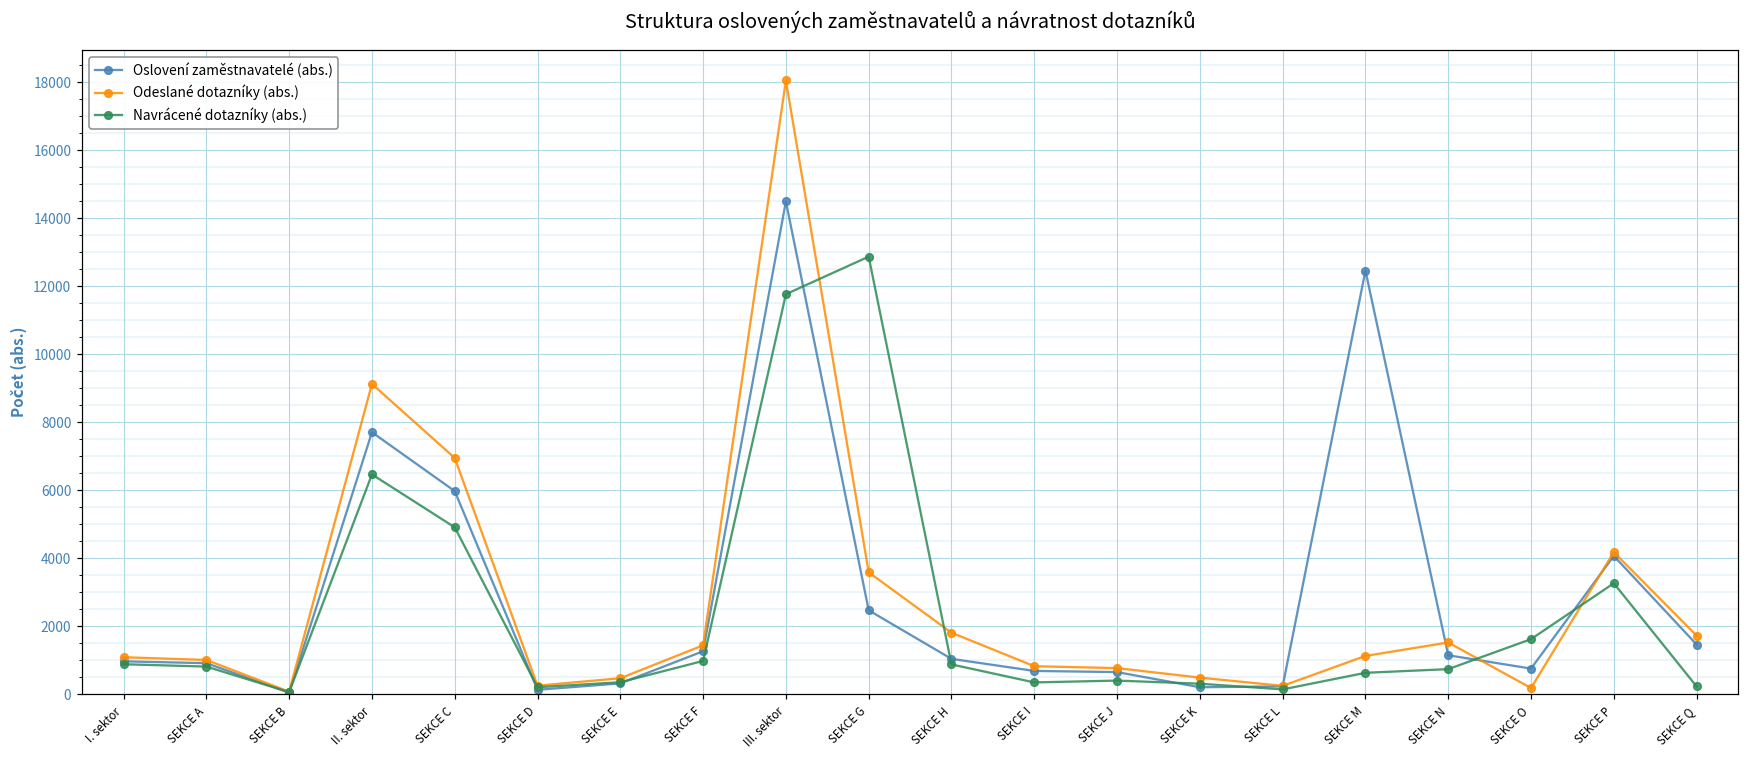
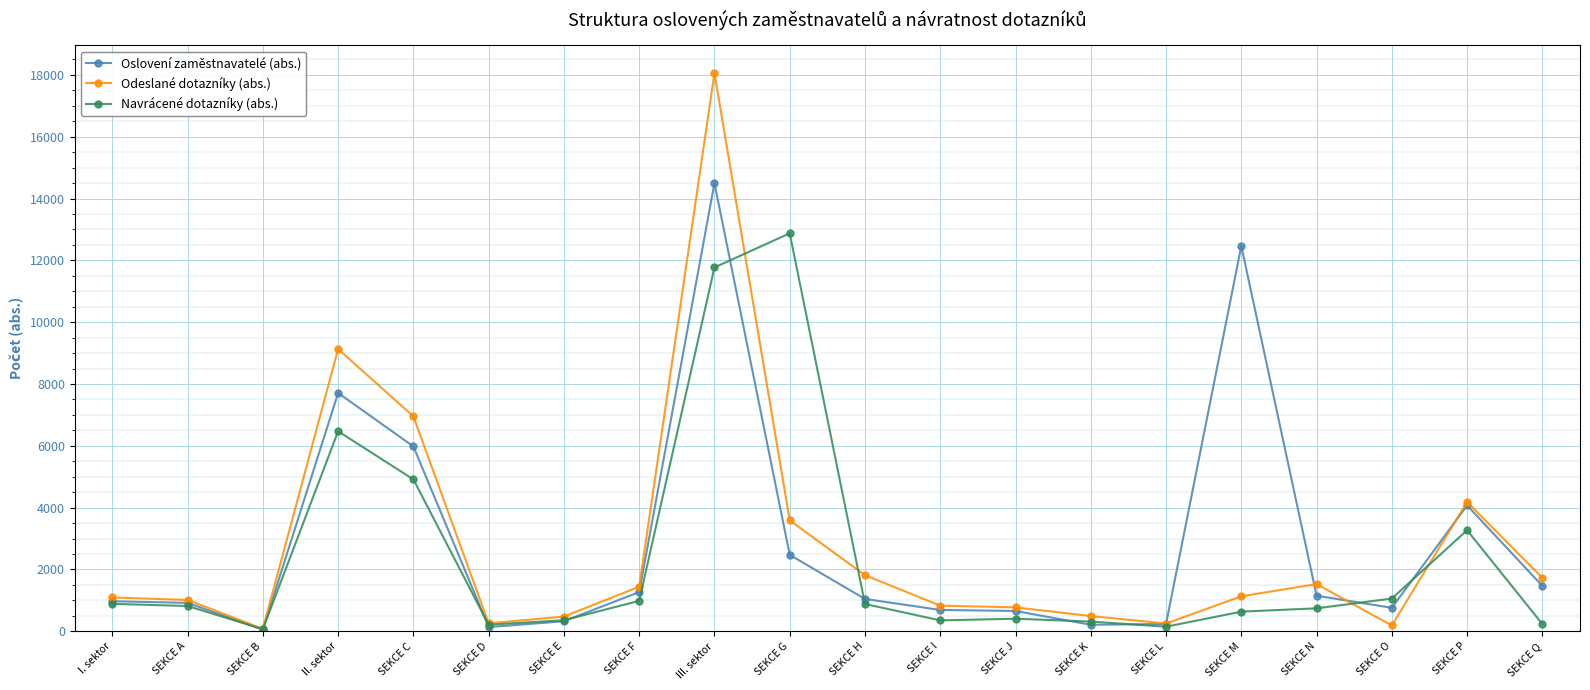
Navrácené dotazníky (abs.), SEKCE O: 1600 -> 1100
